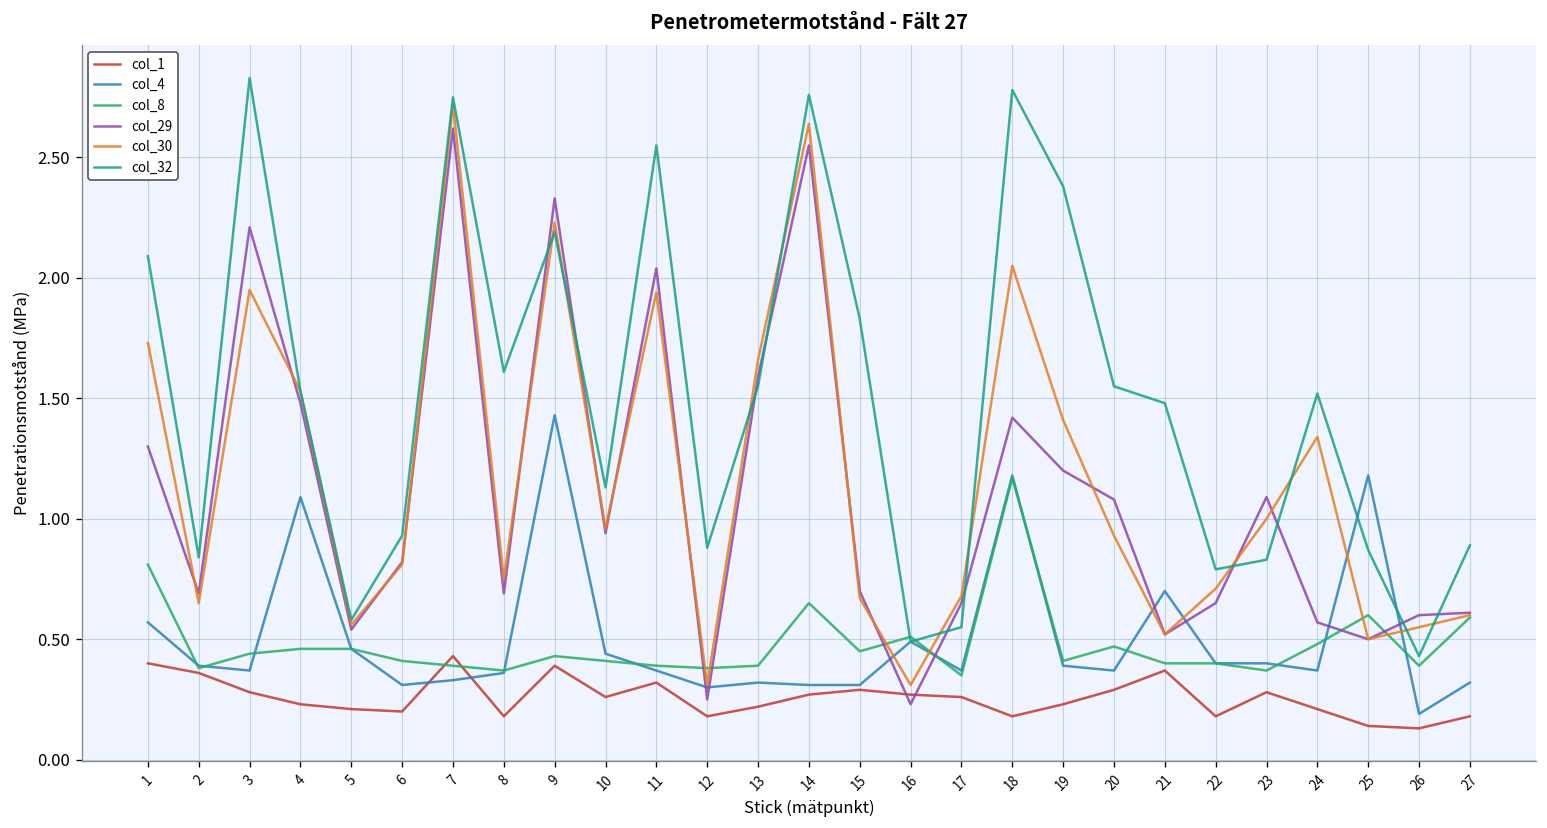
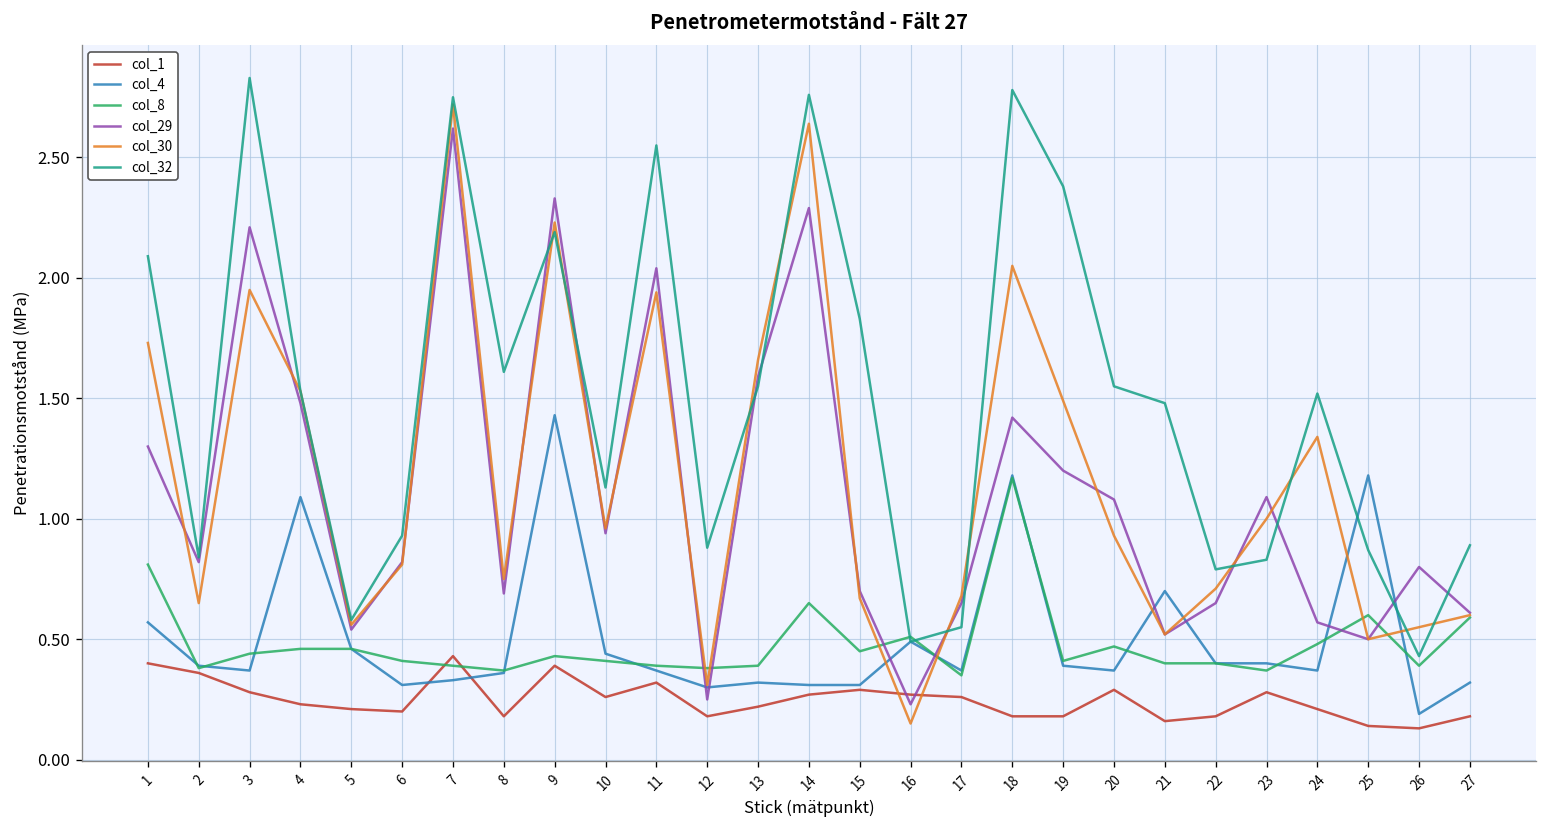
col_29, 2: 0.69 -> 0.82
col_29, 14: 2.55 -> 2.29
col_30, 16: 0.31 -> 0.15
col_1, 19: 0.23 -> 0.18
col_30, 19: 1.41 -> 1.49
col_1, 21: 0.37 -> 0.16
col_29, 26: 0.6 -> 0.8
